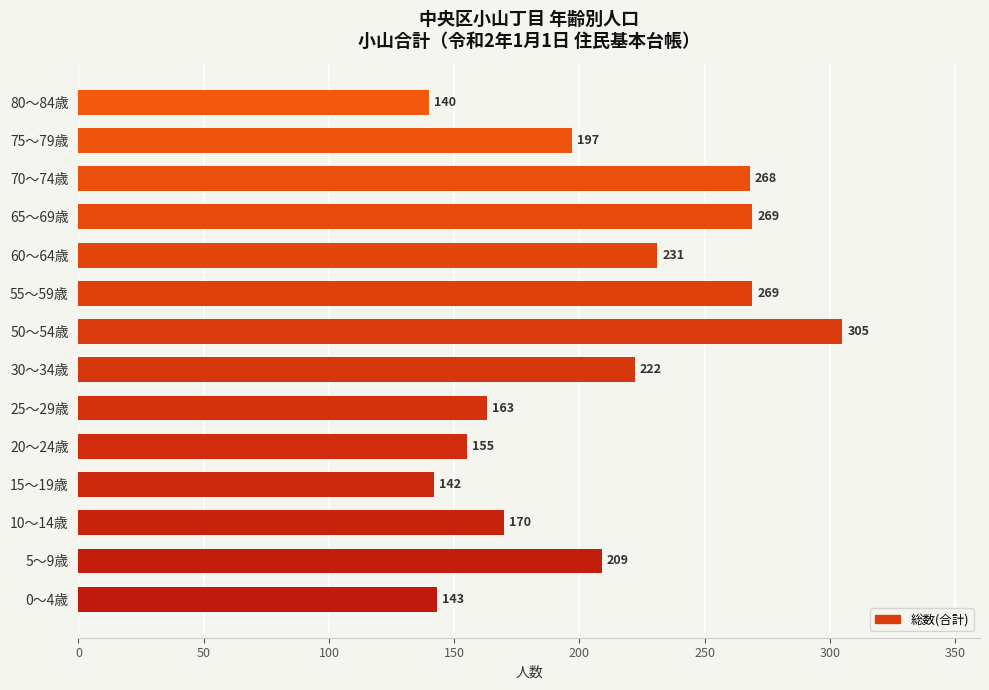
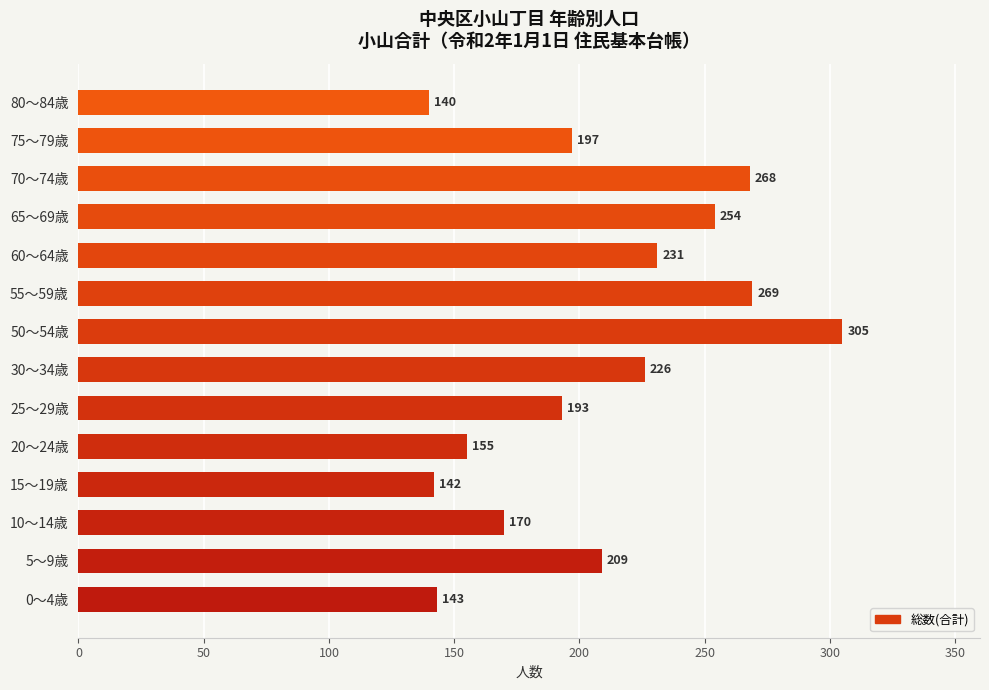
65～69歳: 269 -> 254
30～34歳: 222 -> 226
25～29歳: 163 -> 193
